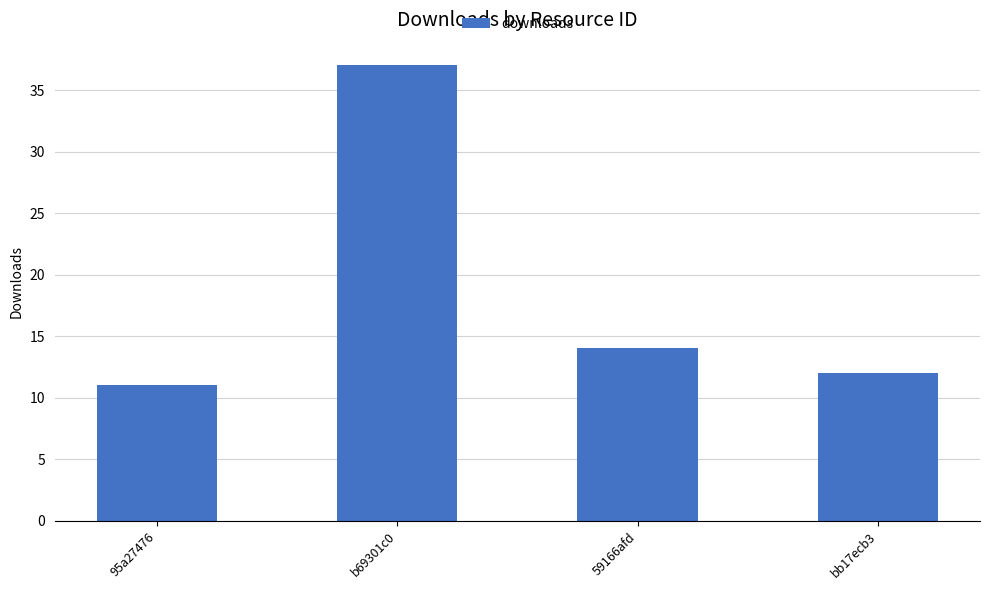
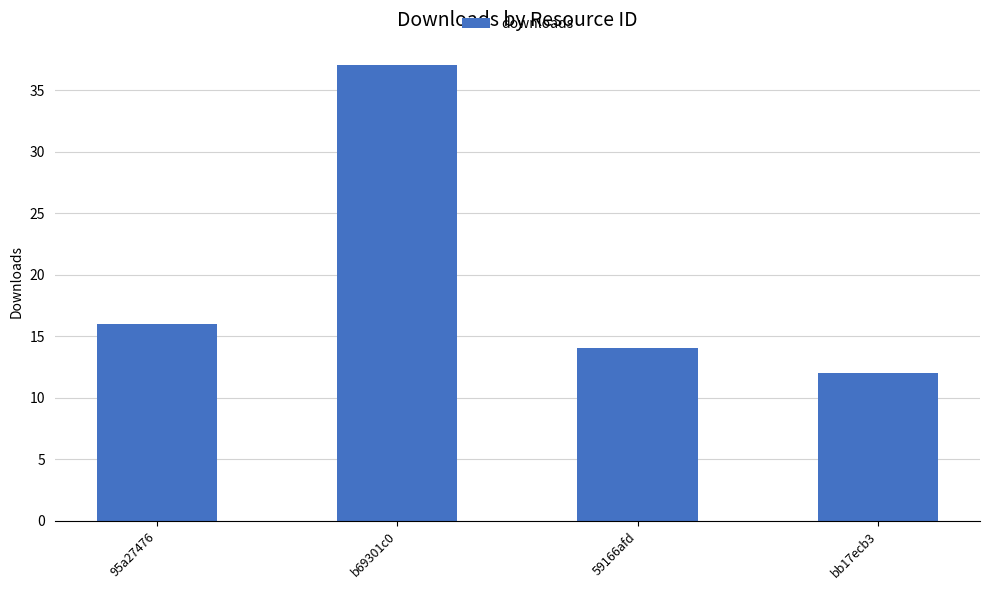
95a27476: 11 -> 16
